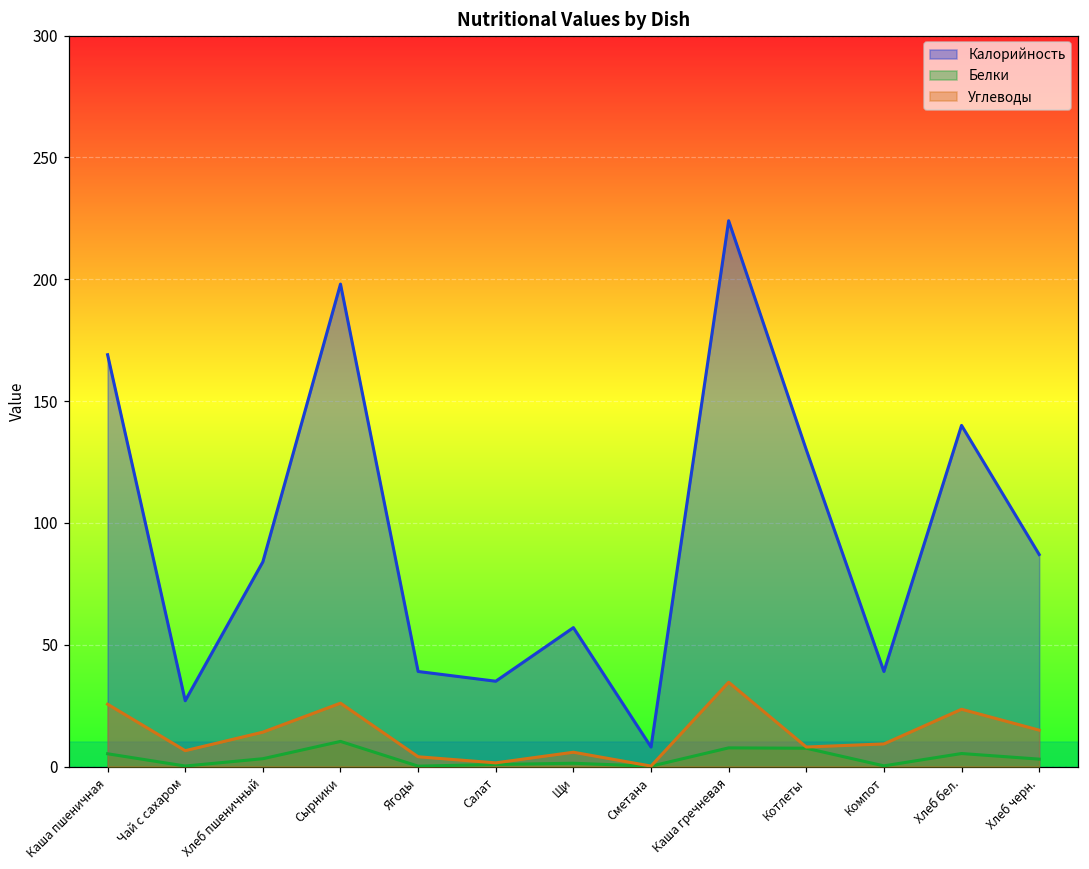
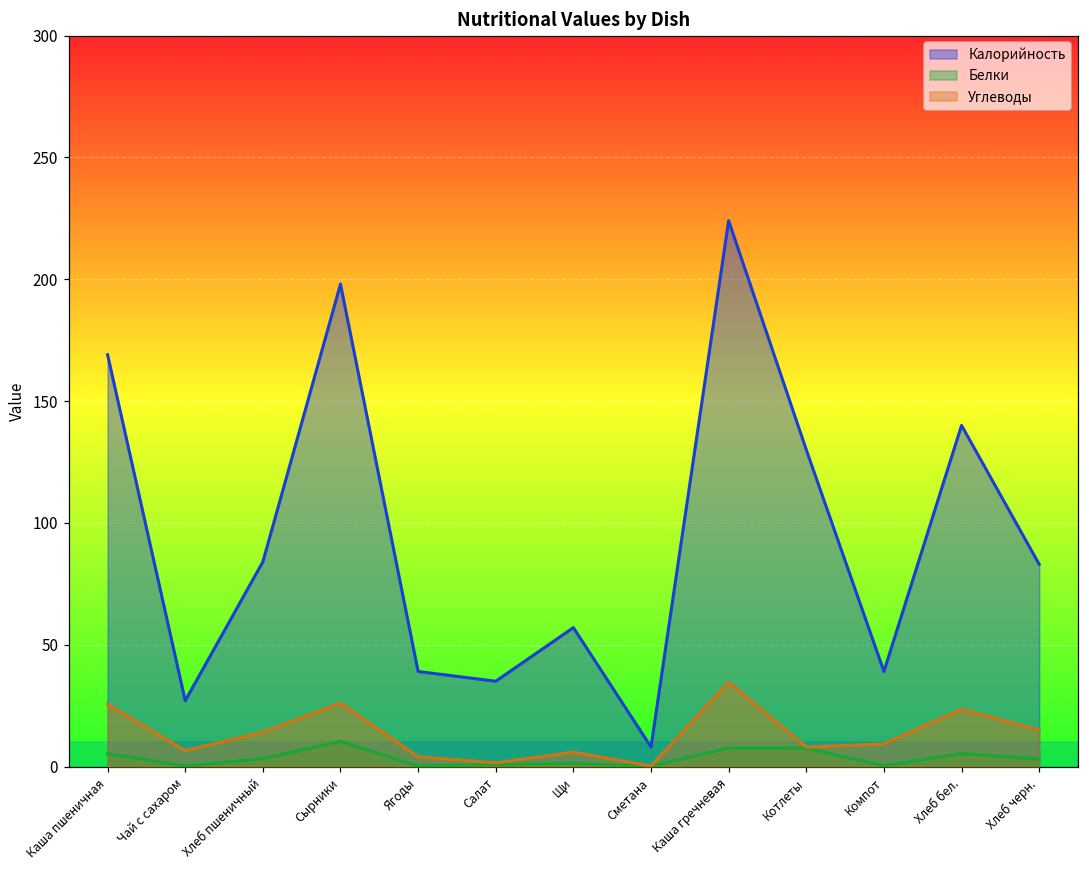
Калорийность, Хлеб черн.: 87 -> 83
